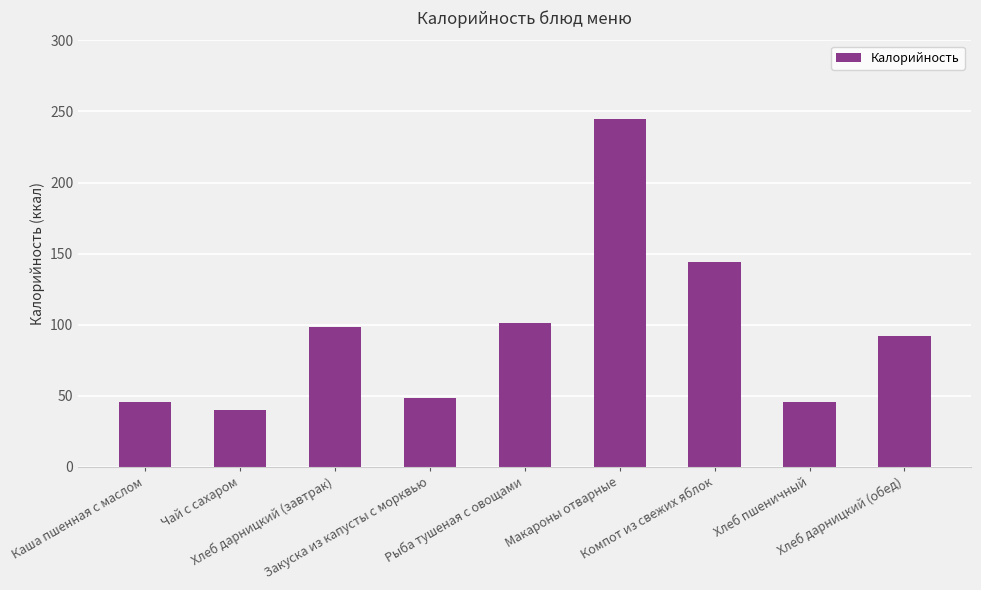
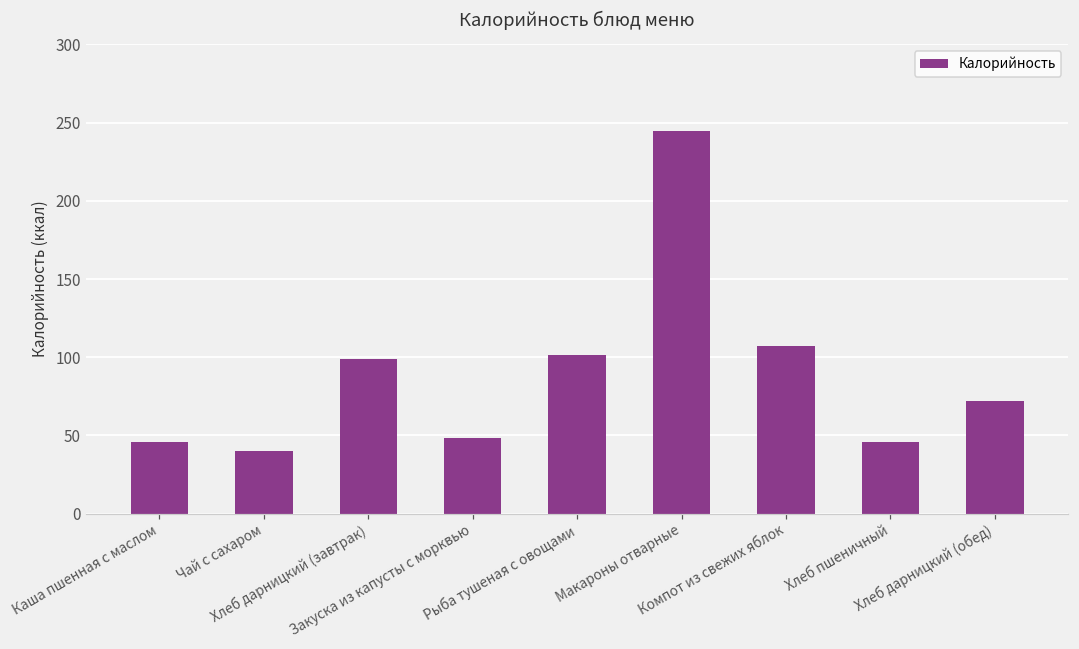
Компот из свежих яблок: 144 -> 107
Хлеб дарницкий (обед): 92 -> 72
